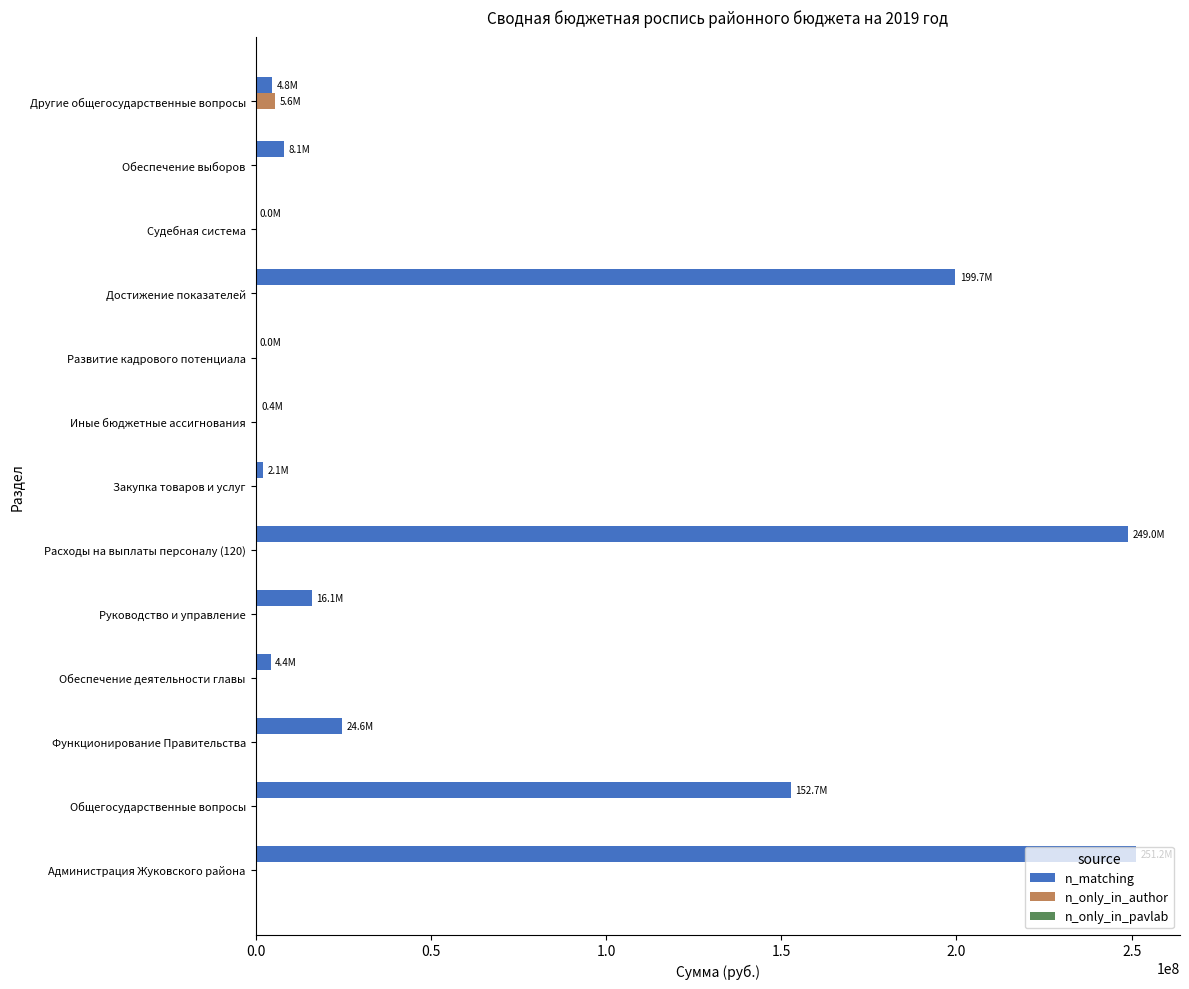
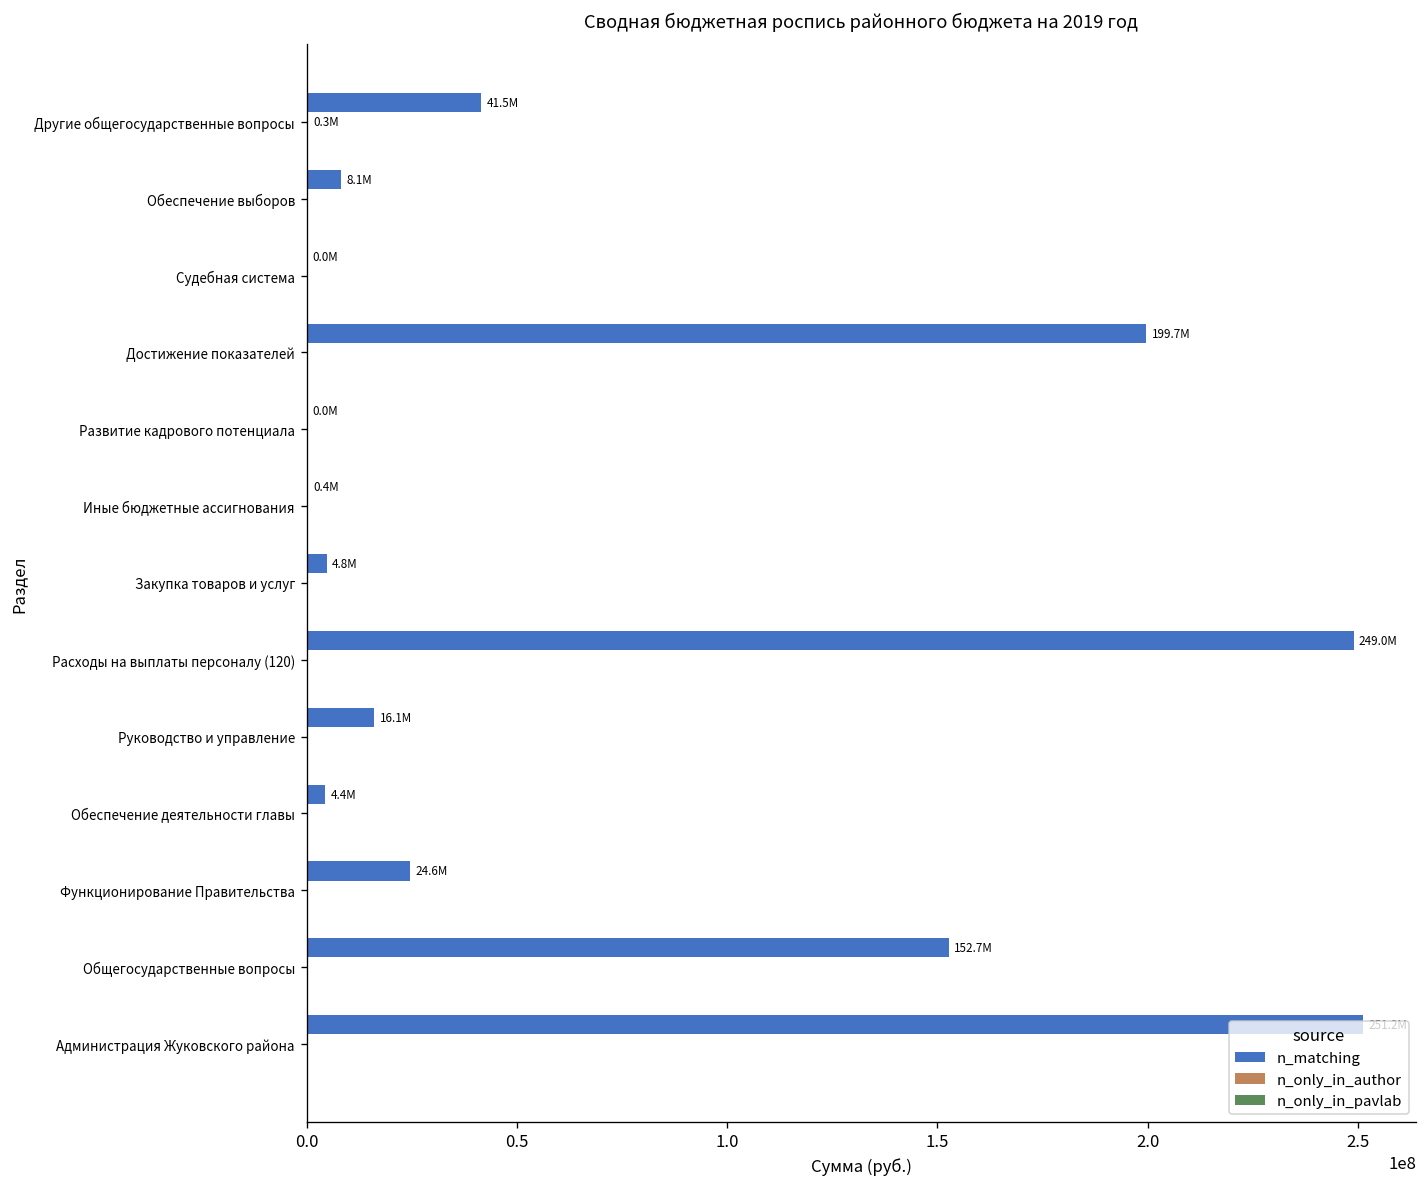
n_matching, Другие общегосударственные вопросы: 4.8M -> 41.5M
n_only_in_author, Другие общегосударственные вопросы: 5.6M -> 0.3M
n_matching, Закупка товаров и услуг: 2.1M -> 4.8M
